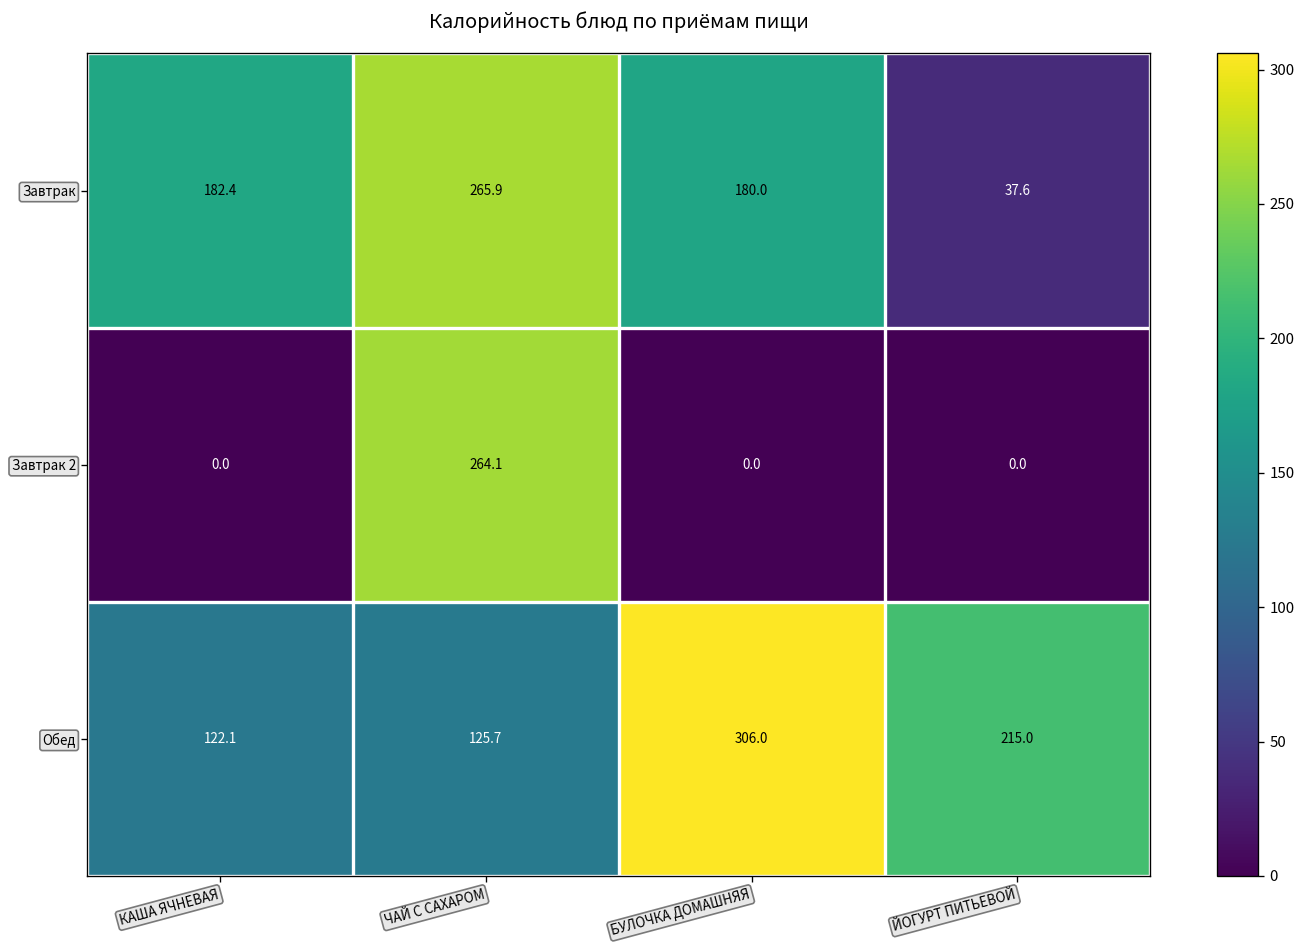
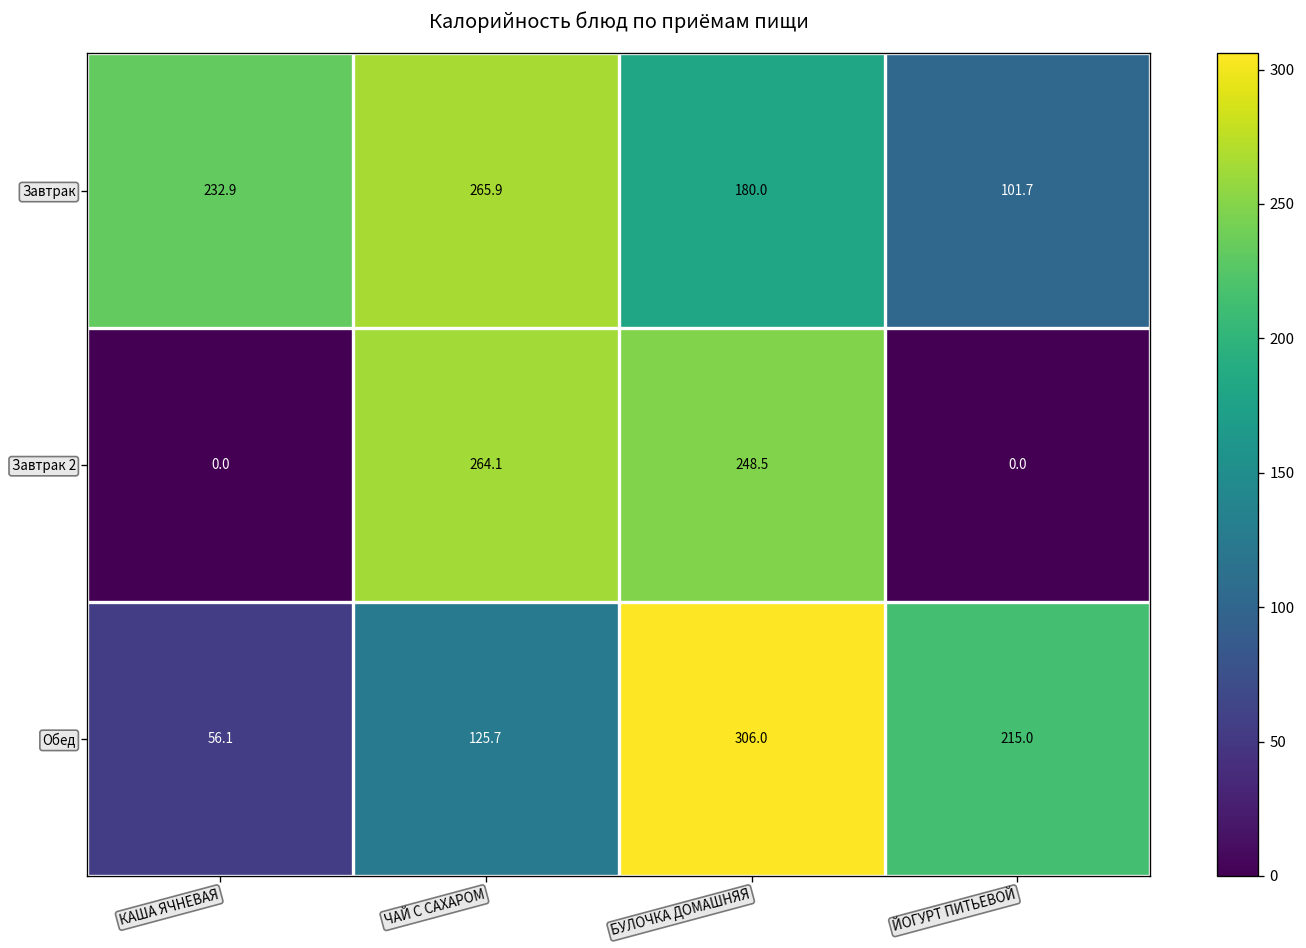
Завтрак, КАША ЯЧНЕВАЯ: 182.4 -> 232.9
Завтрак, ЙОГУРТ ПИТЬЕВОЙ: 37.6 -> 101.7
Завтрак 2, БУЛОЧКА ДОМАШНЯЯ: 0.0 -> 248.5
Обед, КАША ЯЧНЕВАЯ: 122.1 -> 56.1
